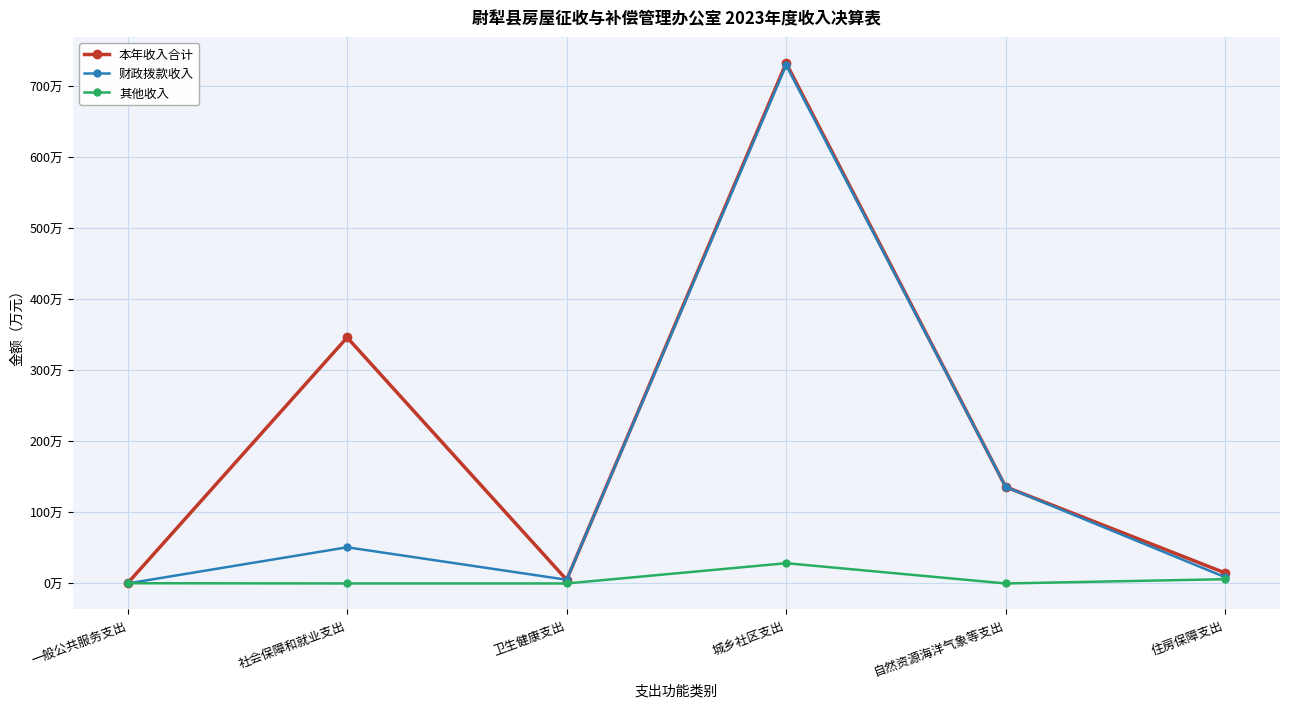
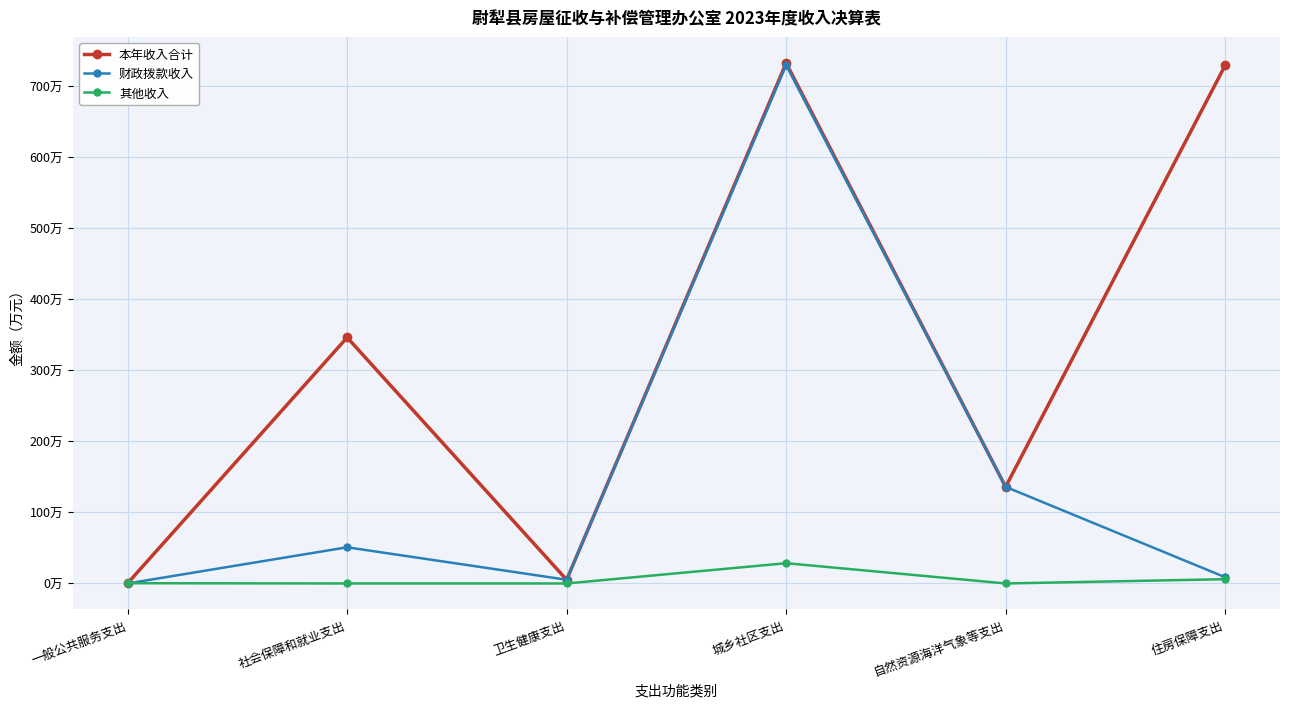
本年收入合计, 住房保障支出: 10万 -> 730万
